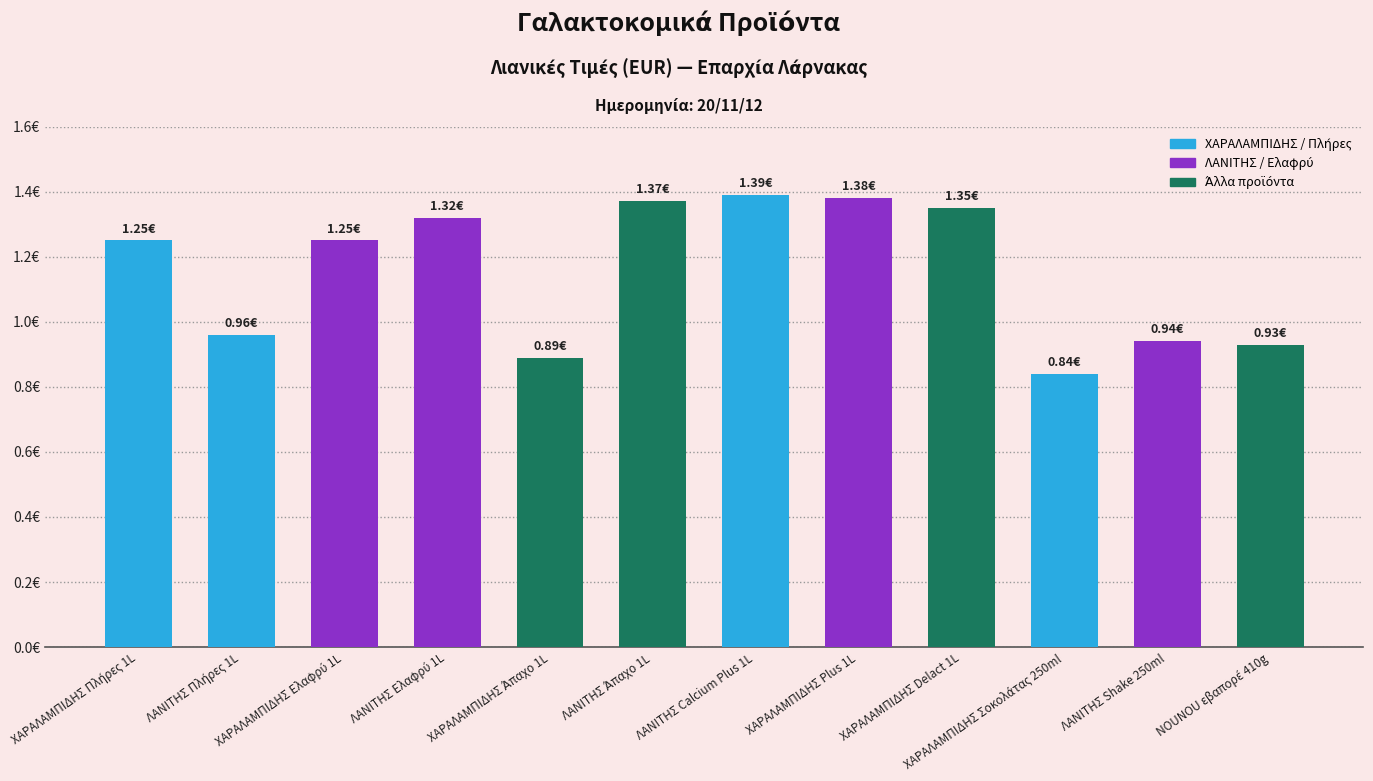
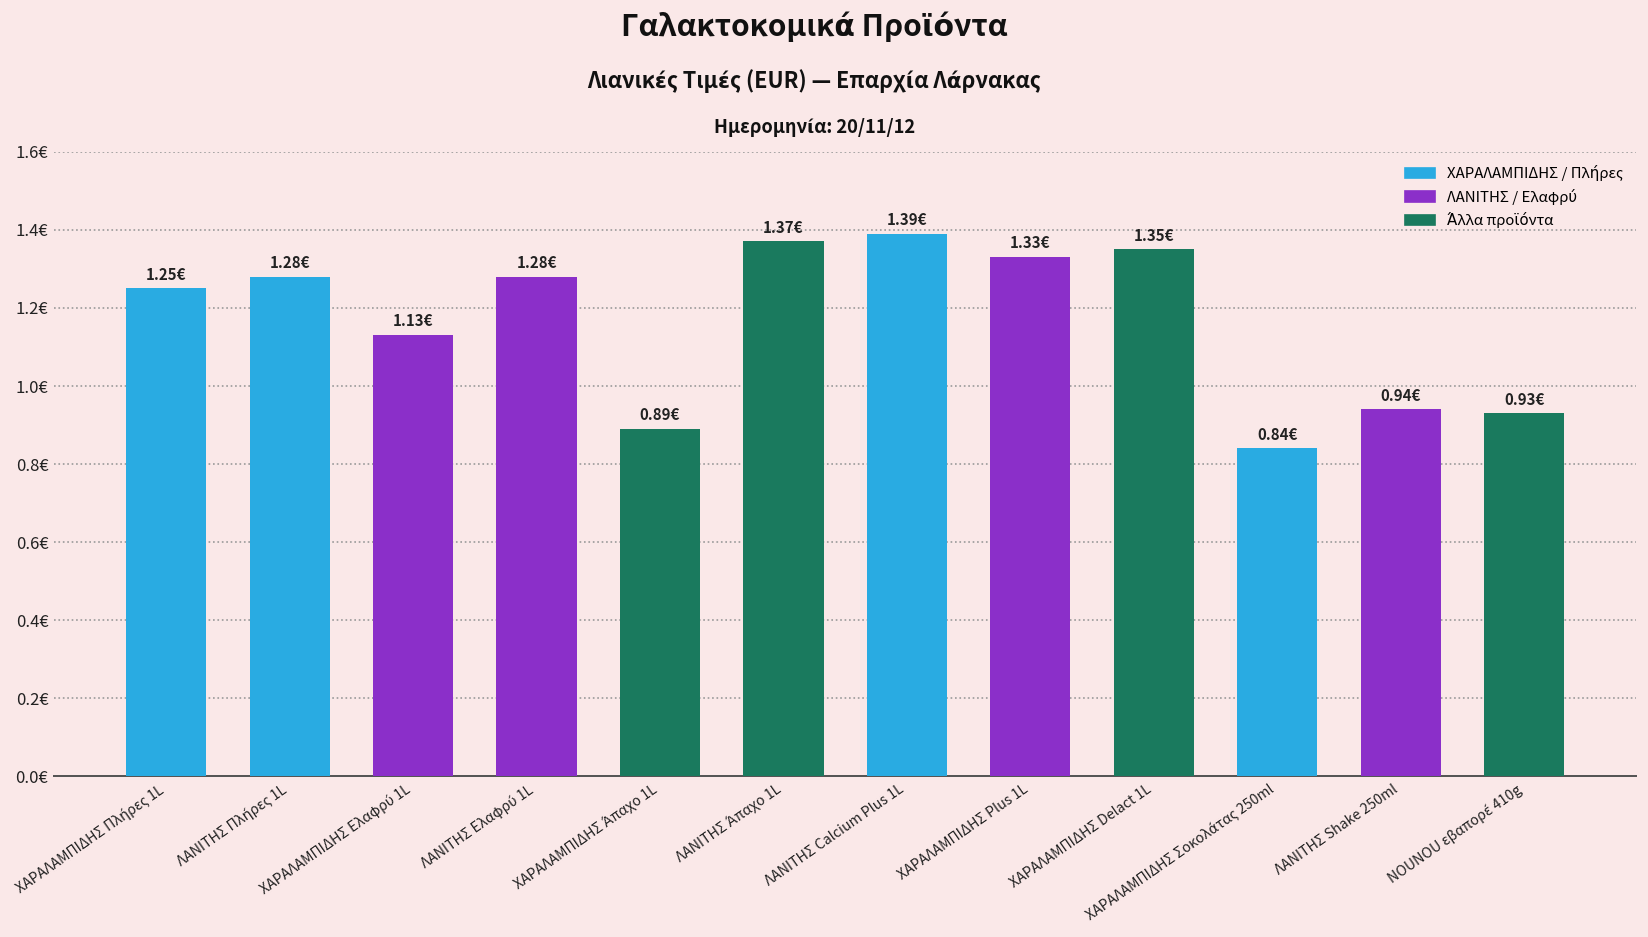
ΛΑΝΙΤΗΣ Πλήρες 1L: 0.96€ -> 1.28€
ΧΑΡΑΛΑΜΠΙΔΗΣ Ελαφρύ 1L: 1.25€ -> 1.13€
ΛΑΝΙΤΗΣ Ελαφρύ 1L: 1.32€ -> 1.28€
ΧΑΡΑΛΑΜΠΙΔΗΣ Plus 1L: 1.38€ -> 1.33€
